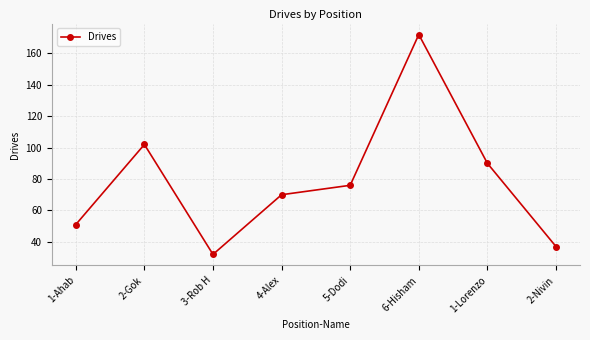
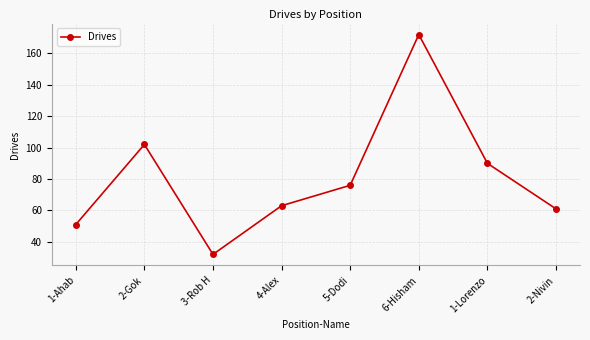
4-Alex: 70 -> 63
2-Nivin: 37 -> 61
